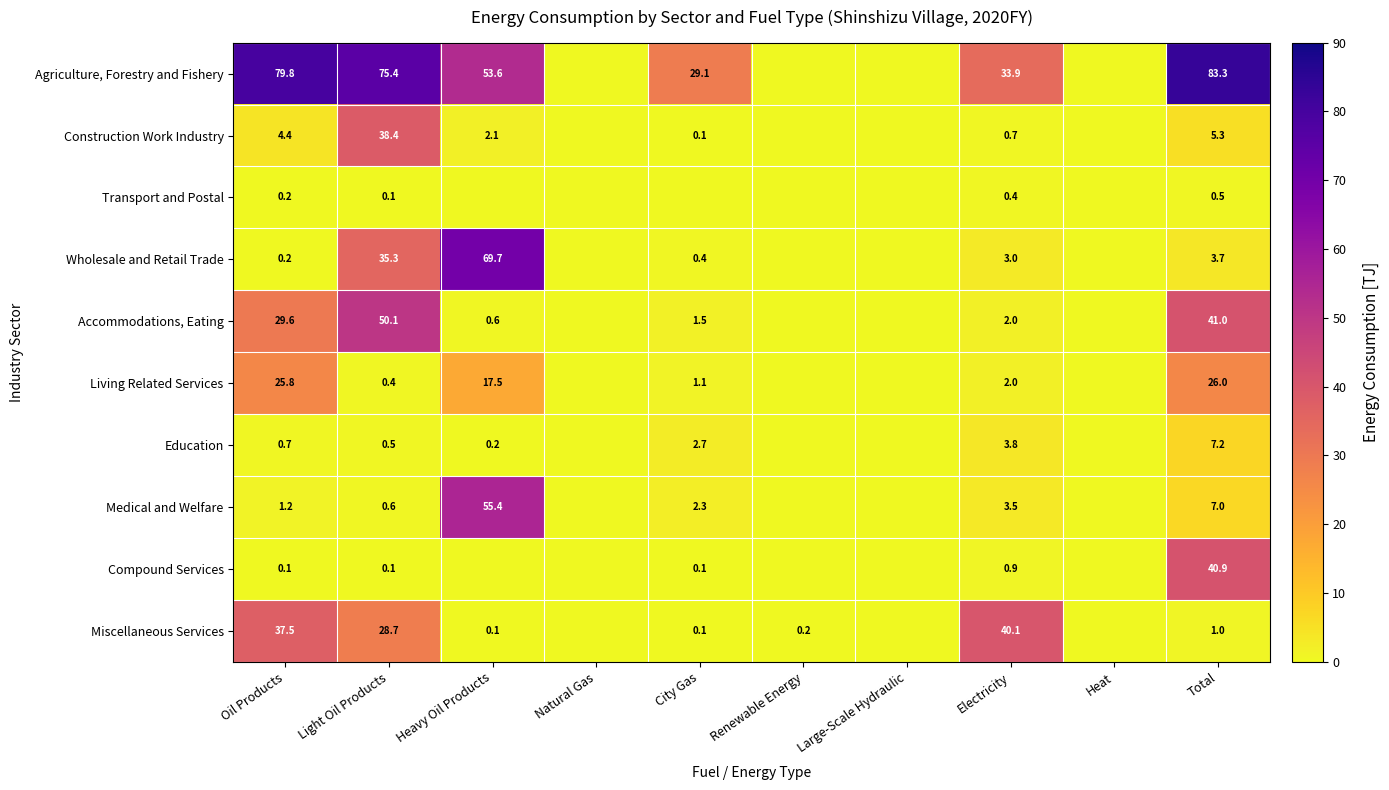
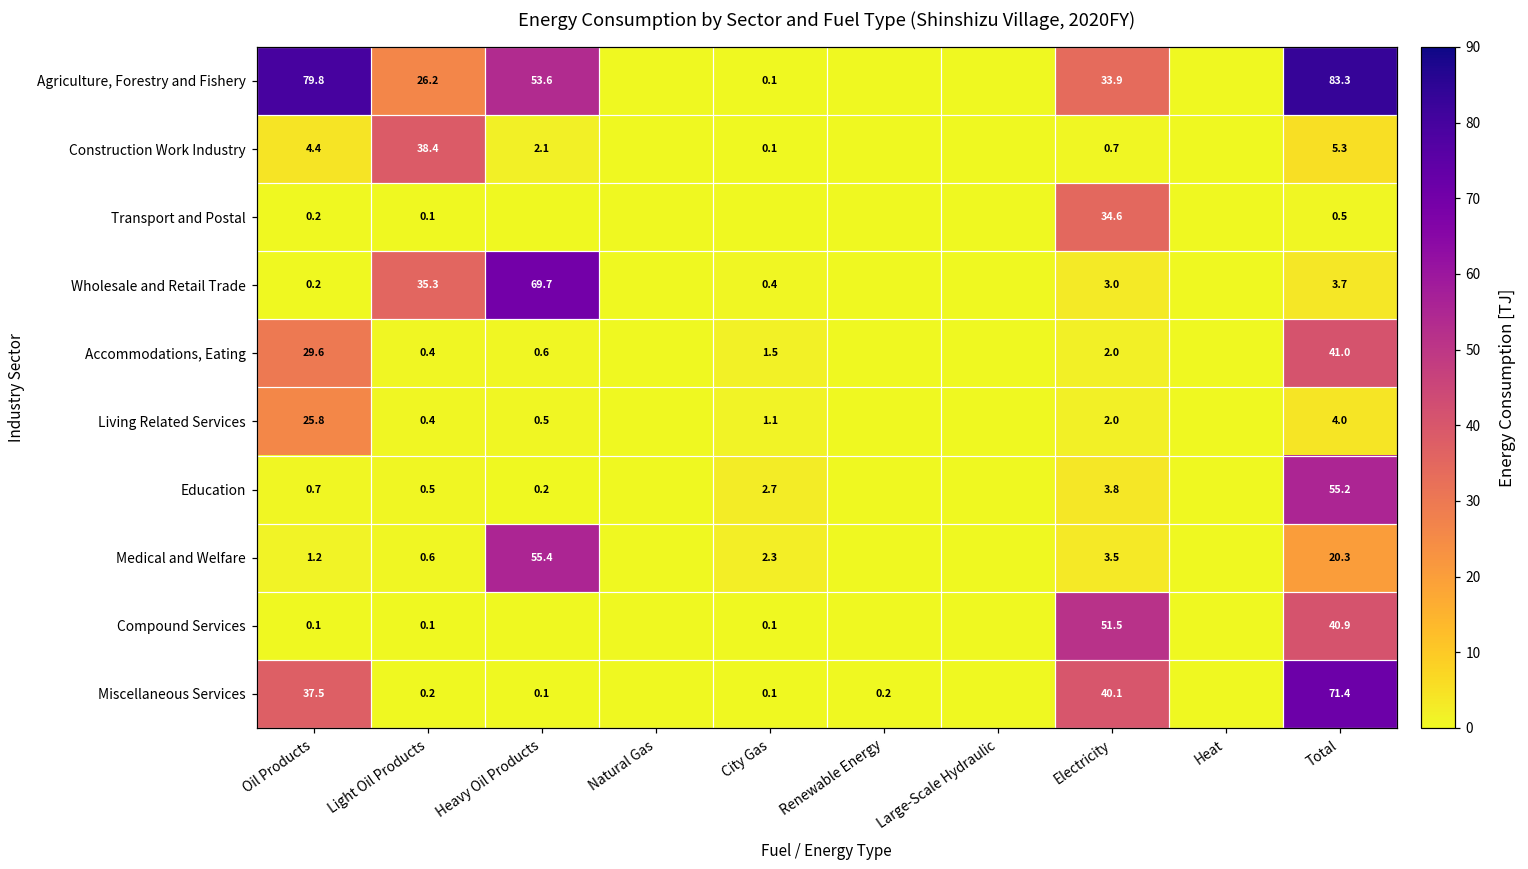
Agriculture, Forestry and Fishery, Light Oil Products: 75.4 -> 26.2
Agriculture, Forestry and Fishery, City Gas: 29.1 -> 0.1
Transport and Postal, Electricity: 0.4 -> 34.6
Accommodations, Eating, Light Oil Products: 50.1 -> 0.4
Living Related Services, Heavy Oil Products: 17.5 -> 0.5
Living Related Services, Total: 26.0 -> 4.0
Education, Total: 7.2 -> 55.2
Medical and Welfare, Total: 7.0 -> 20.3
Compound Services, Electricity: 0.9 -> 51.5
Miscellaneous Services, Light Oil Products: 28.7 -> 0.2
Miscellaneous Services, Total: 1.0 -> 71.4
